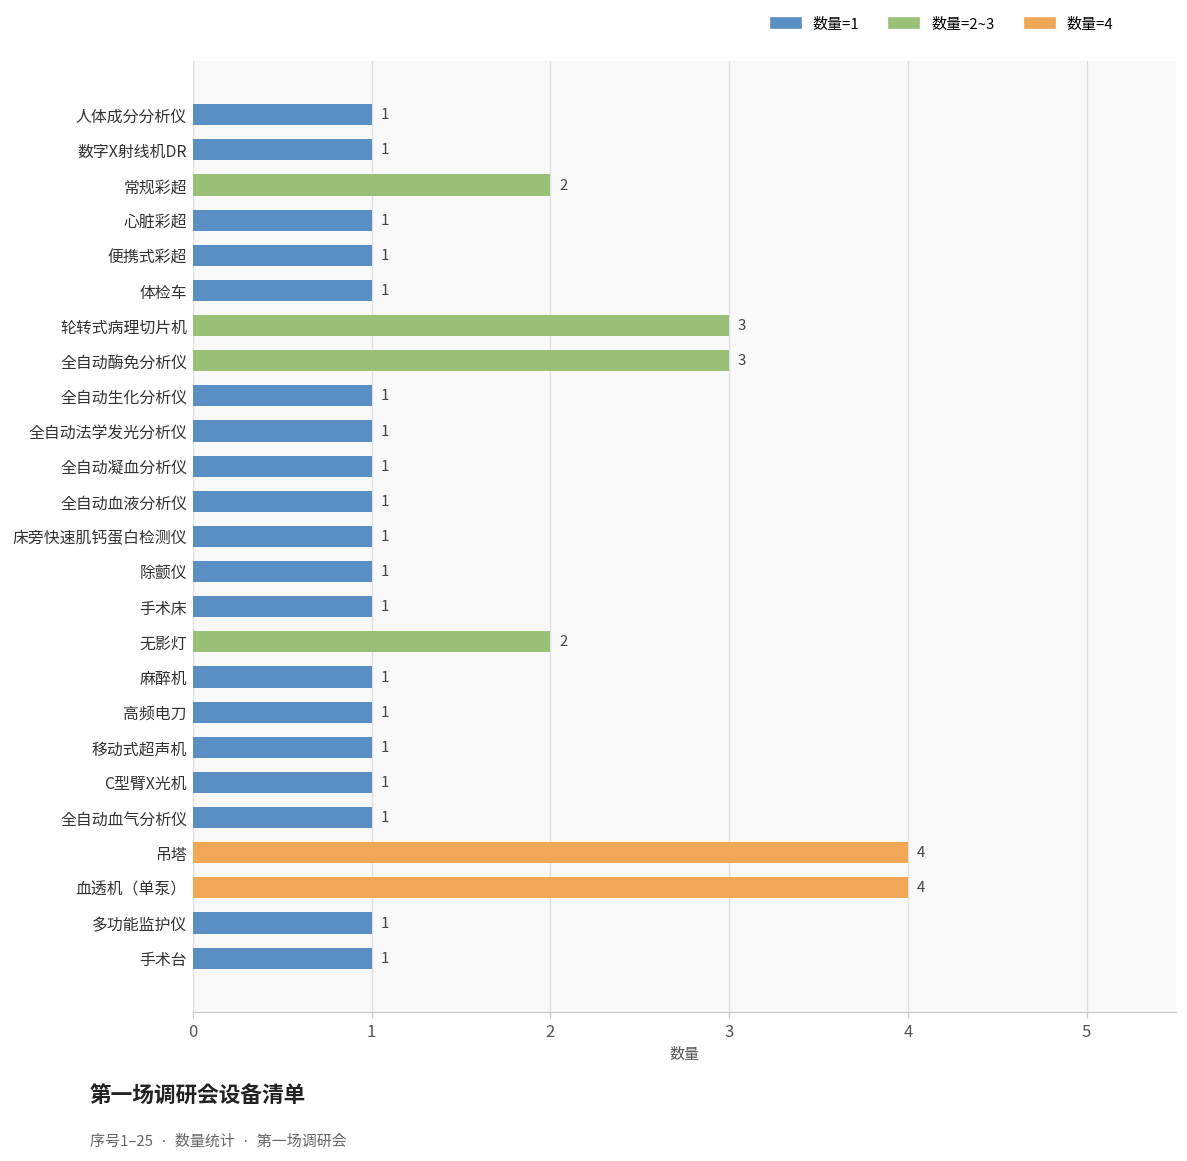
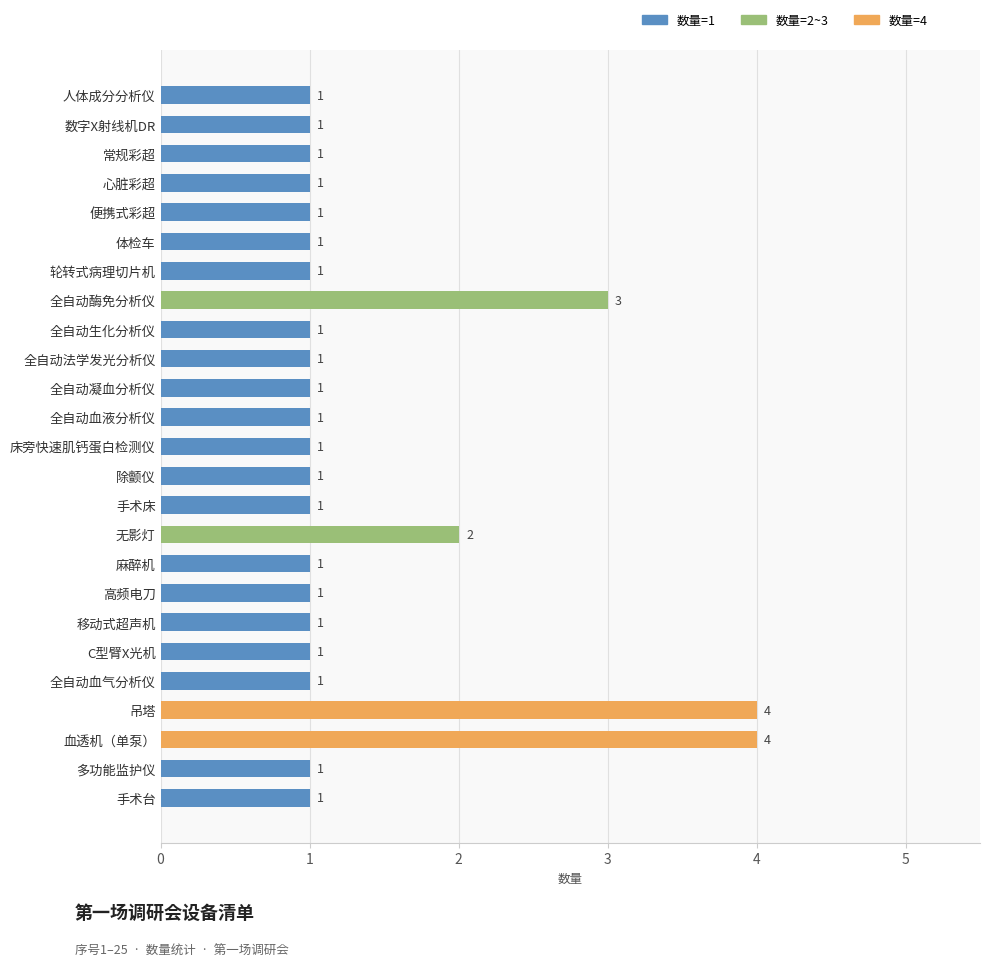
常规彩超: 2 -> 1
轮转式病理切片机: 3 -> 1
